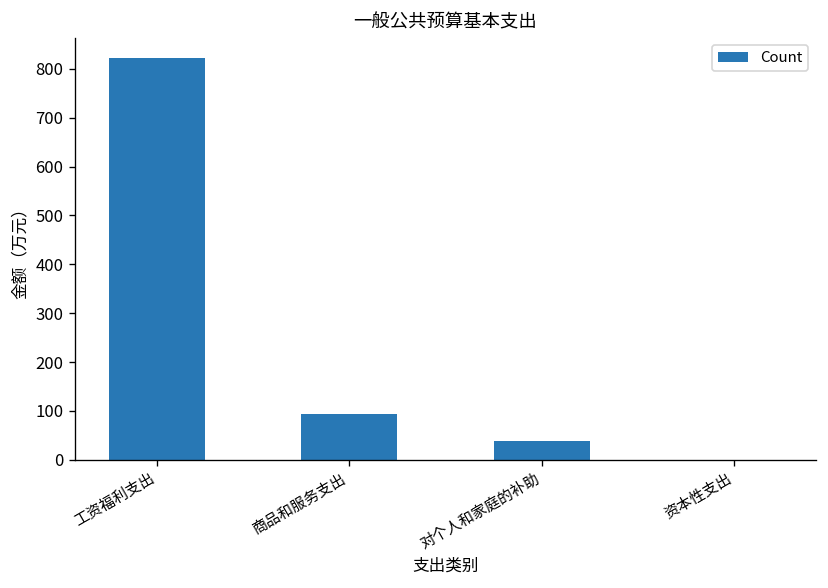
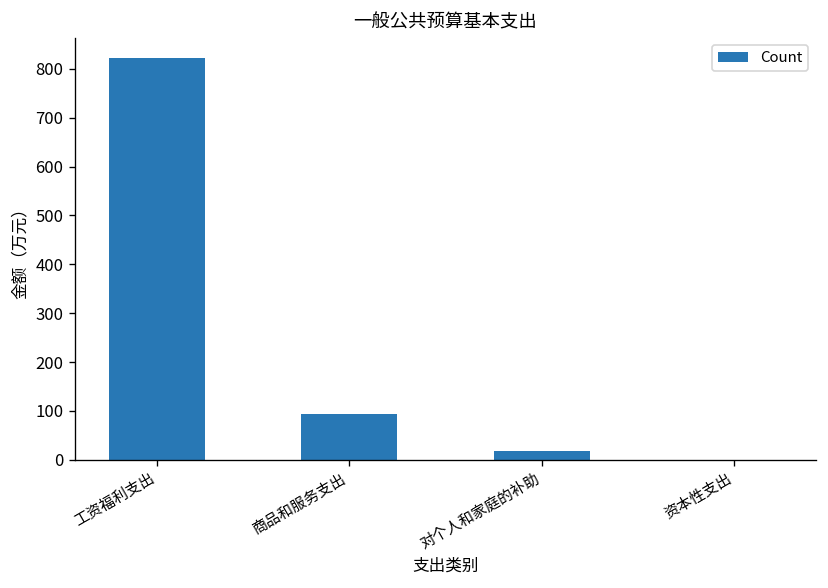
对个人和家庭的补助: 40 -> 20
